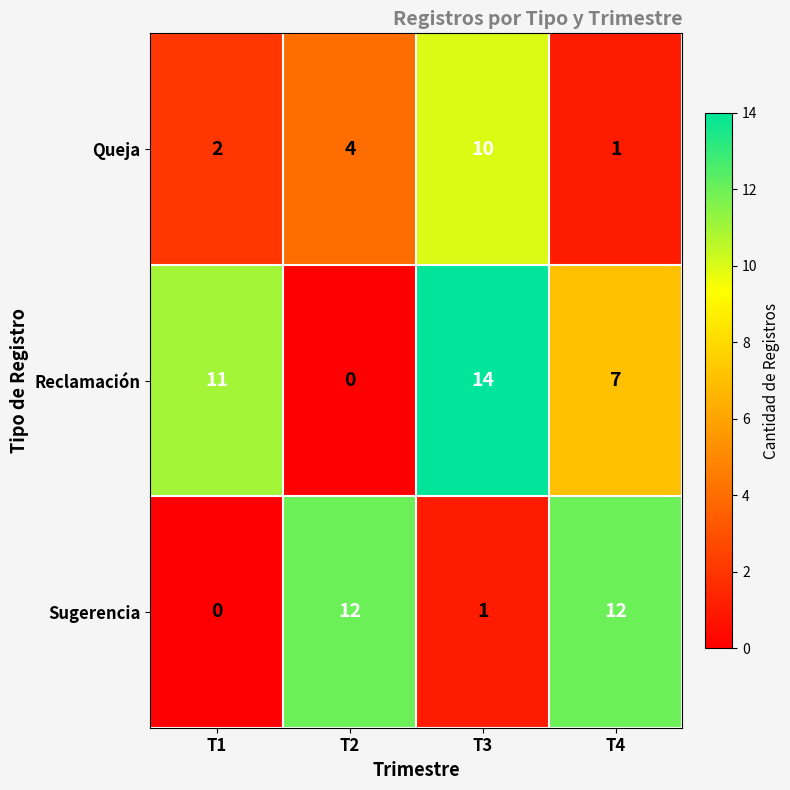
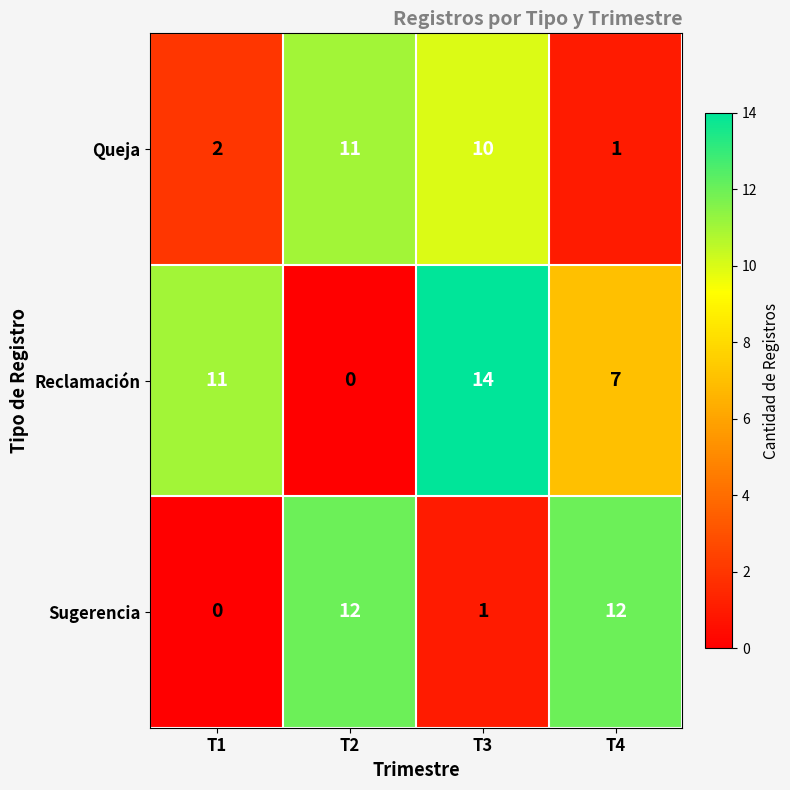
Queja, T2: 4 -> 11
